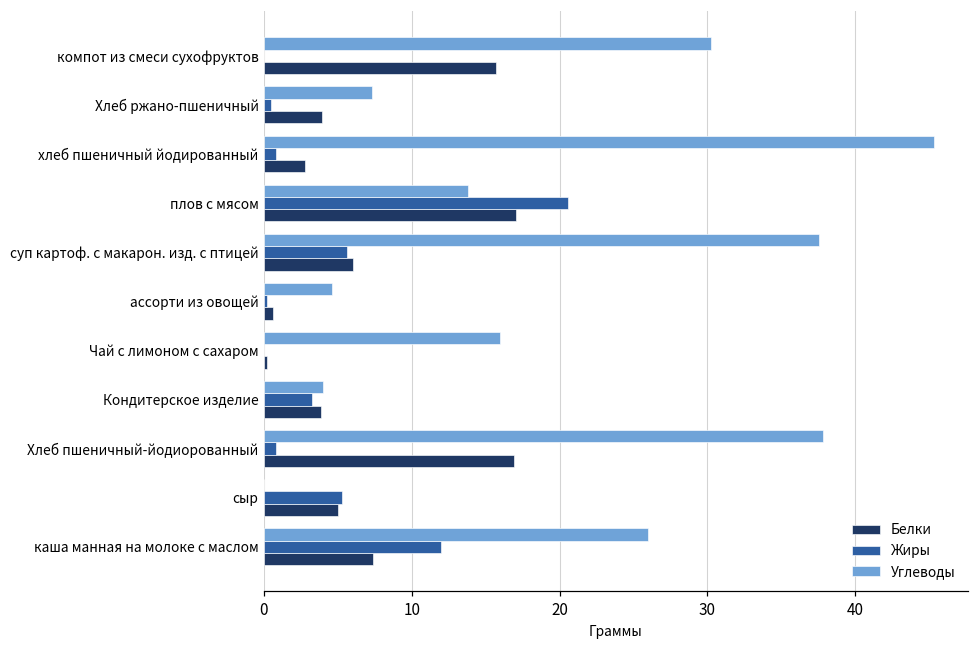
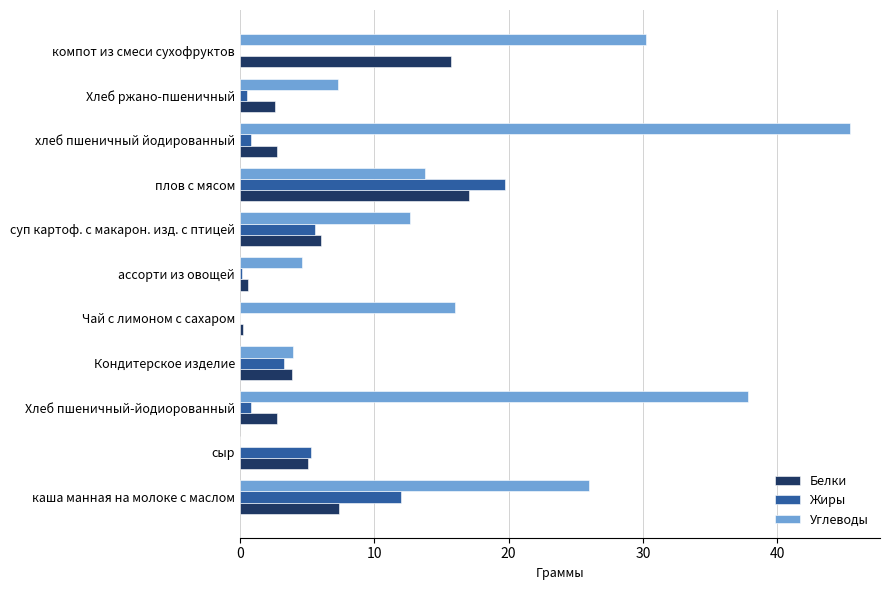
Белки, Хлеб ржано-пшеничный: 3.9 -> 2.6
Жиры, плов с мясом: 20.6 -> 19.7
Углеводы, суп картоф. с макарон. изд. с птицей: 37.5 -> 12.7
Белки, Хлеб пшеничный-йодиорованный: 16.9 -> 2.8
